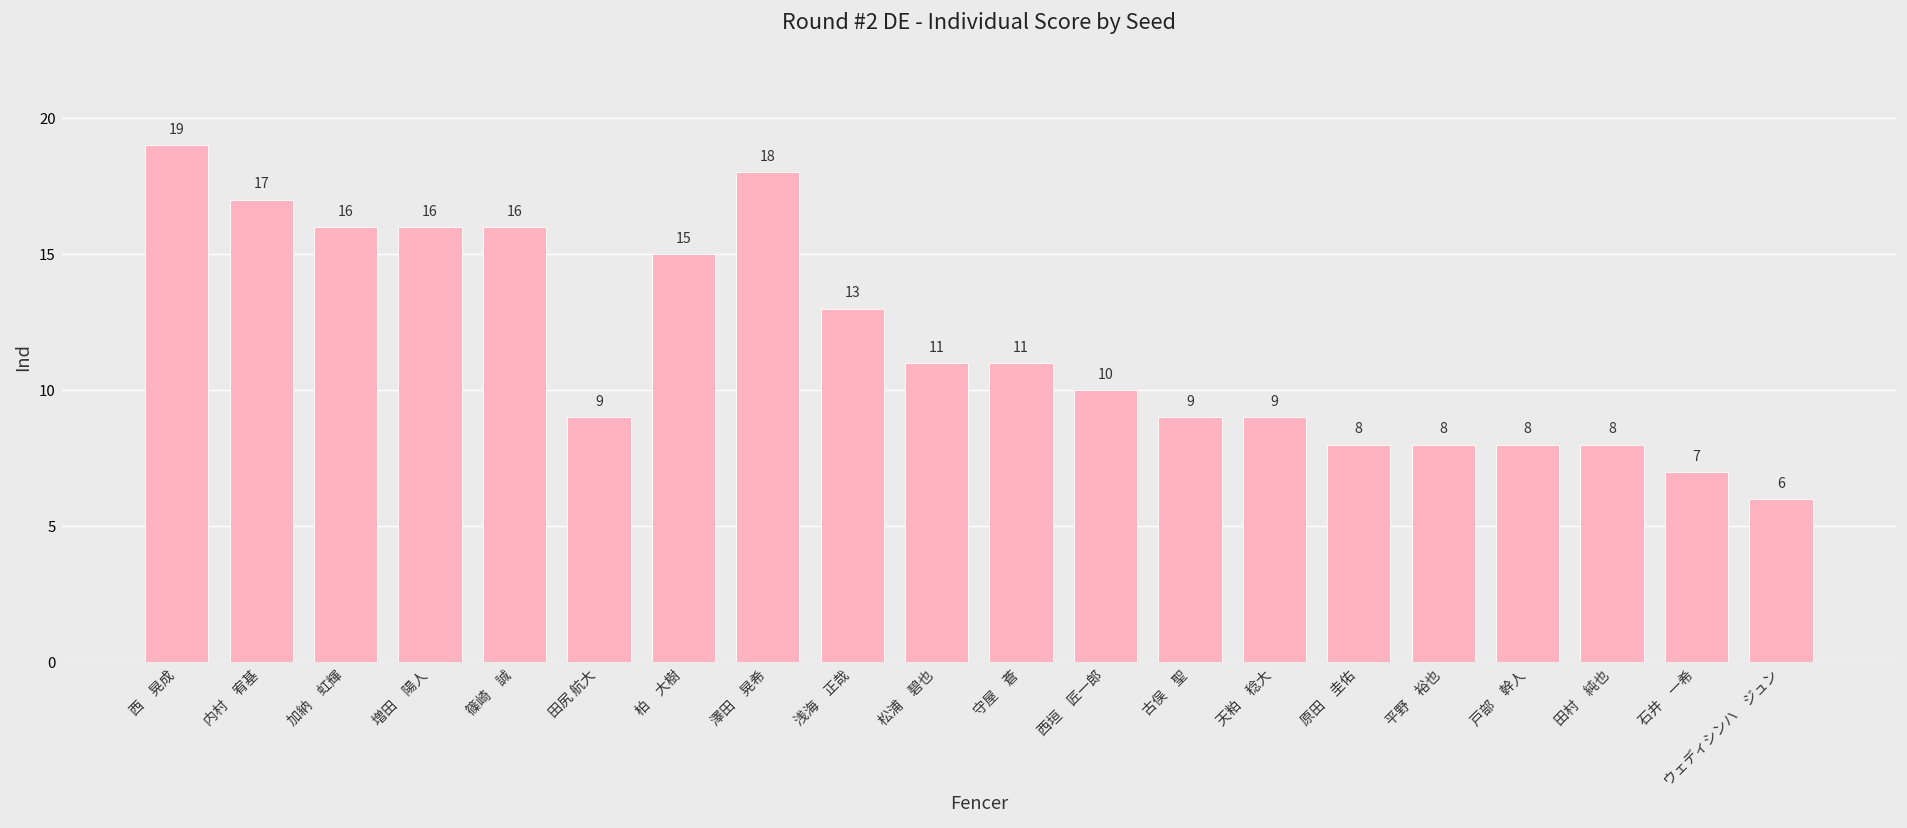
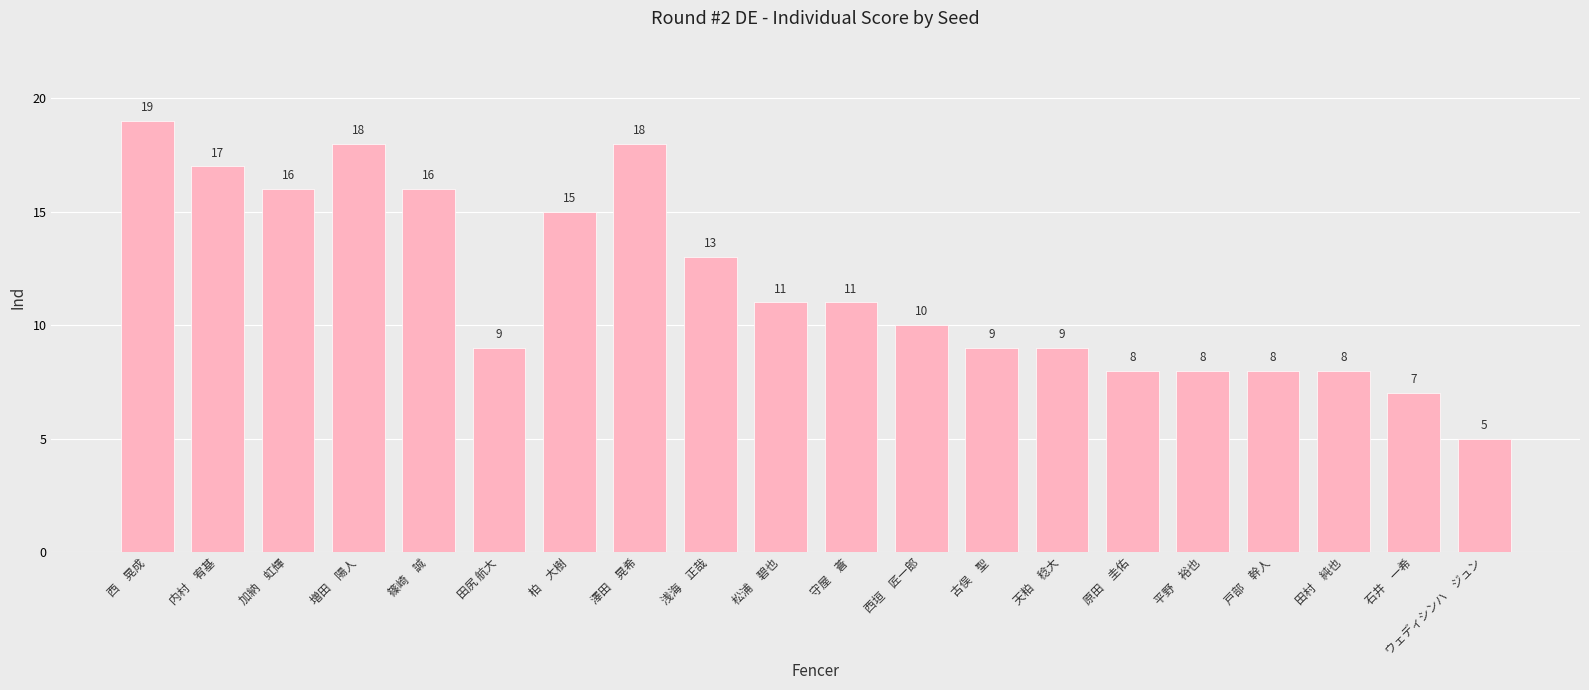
増田 陽人: 16 -> 18
ウェディシンハ ジュン: 6 -> 5
